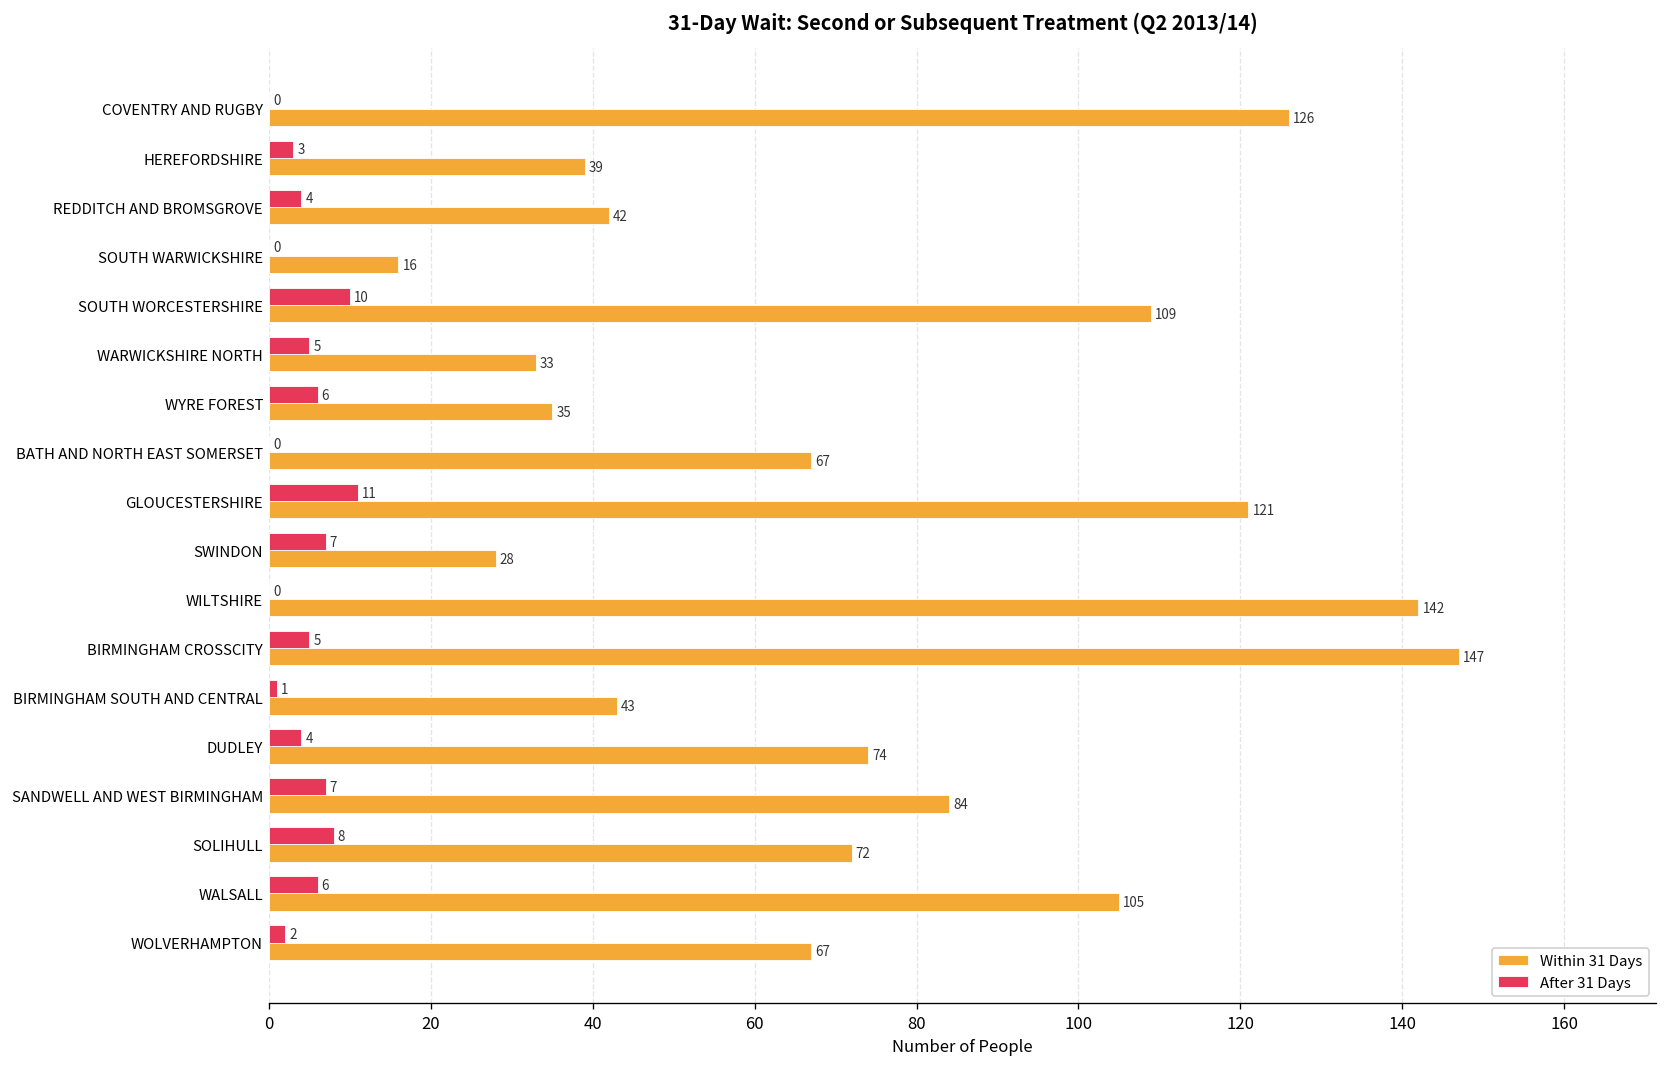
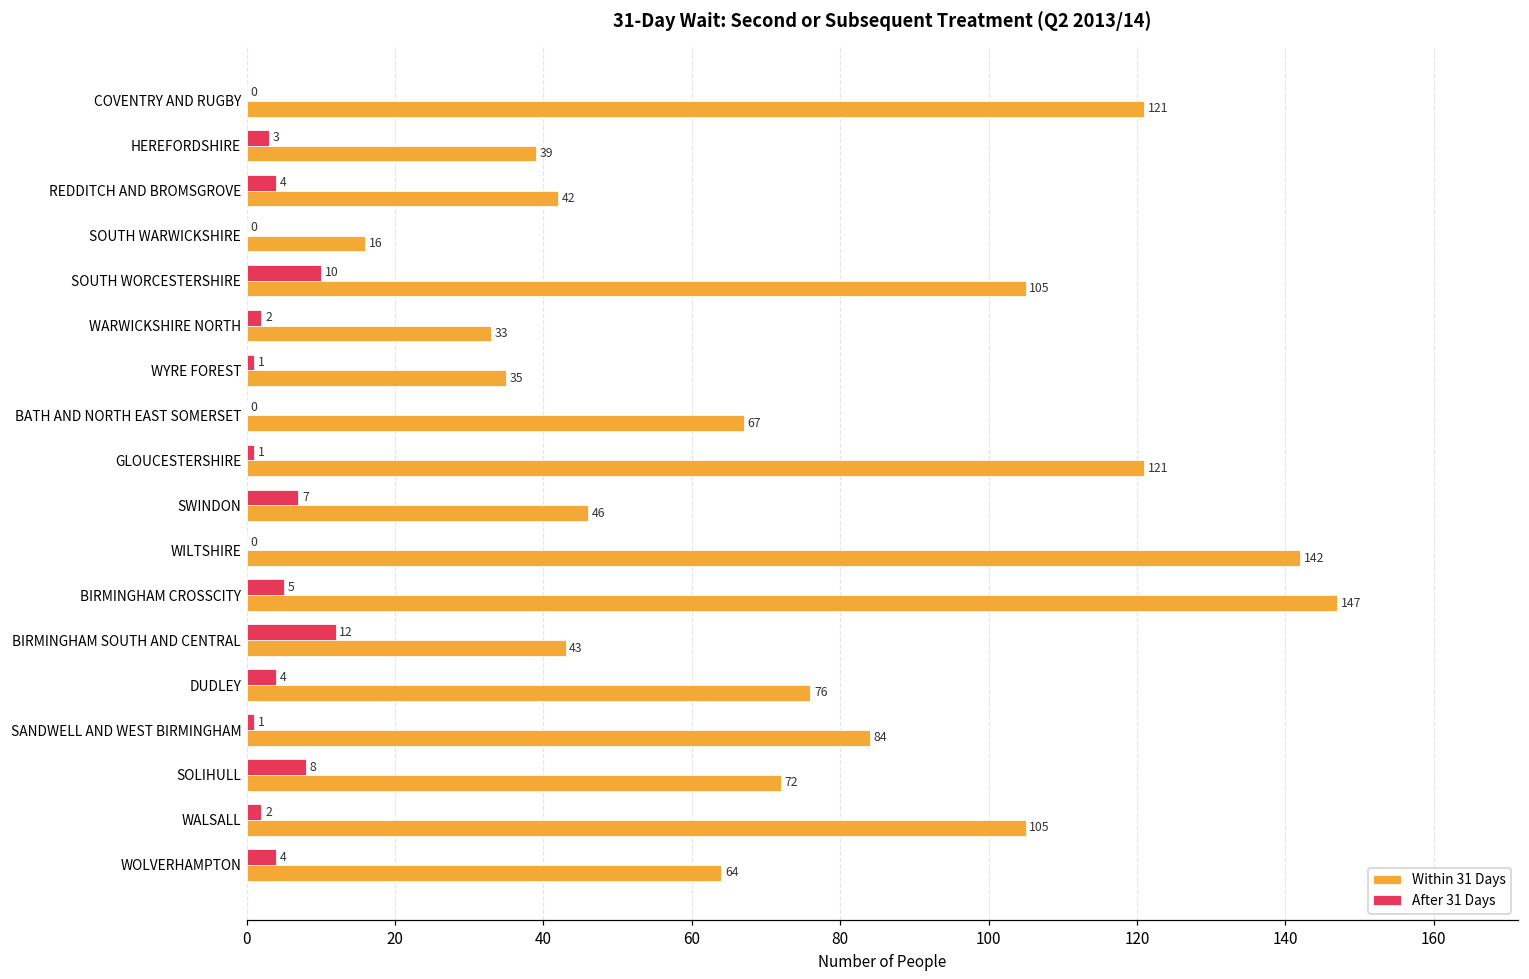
Within 31 Days, COVENTRY AND RUGBY: 126 -> 121
Within 31 Days, SOUTH WORCESTERSHIRE: 109 -> 105
After 31 Days, WARWICKSHIRE NORTH: 5 -> 2
After 31 Days, WYRE FOREST: 6 -> 1
After 31 Days, GLOUCESTERSHIRE: 11 -> 1
Within 31 Days, SWINDON: 28 -> 46
After 31 Days, BIRMINGHAM SOUTH AND CENTRAL: 1 -> 12
Within 31 Days, DUDLEY: 74 -> 76
After 31 Days, SANDWELL AND WEST BIRMINGHAM: 7 -> 1
After 31 Days, WALSALL: 6 -> 2
After 31 Days, WOLVERHAMPTON: 2 -> 4
Within 31 Days, WOLVERHAMPTON: 67 -> 64
